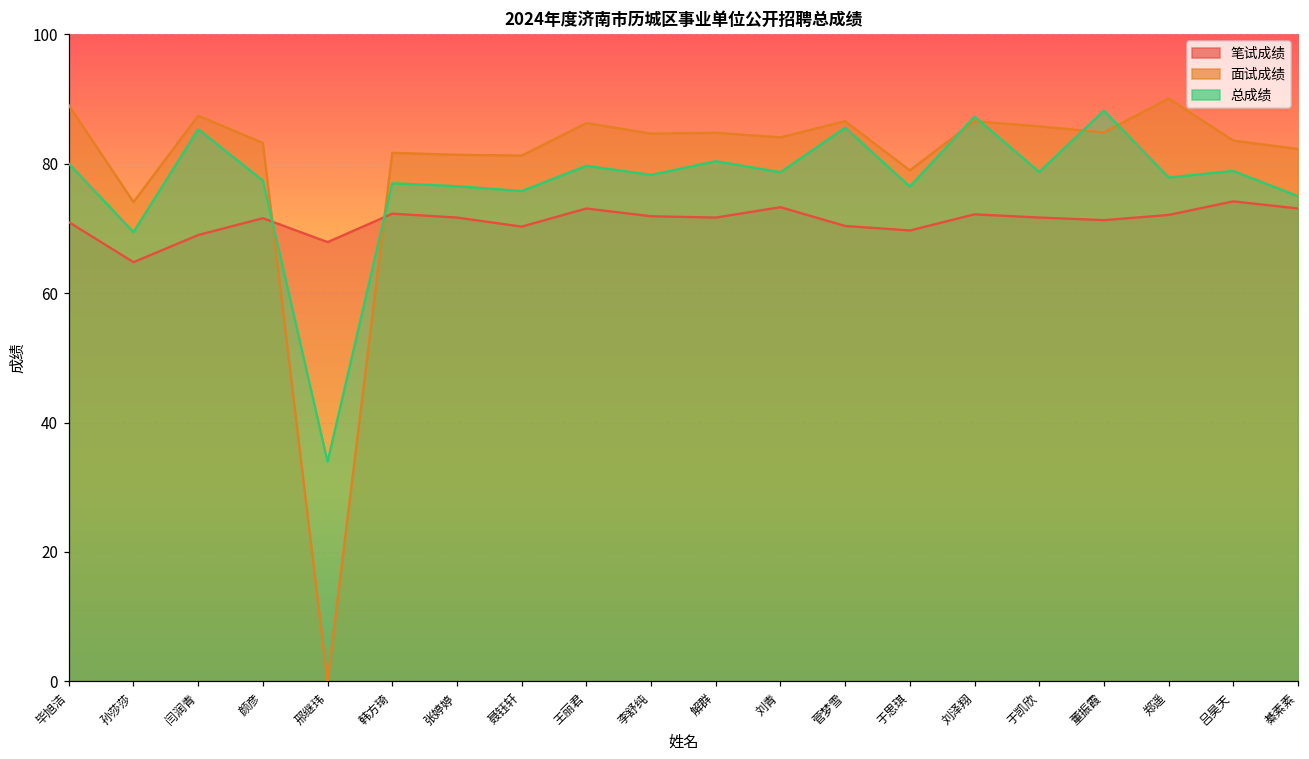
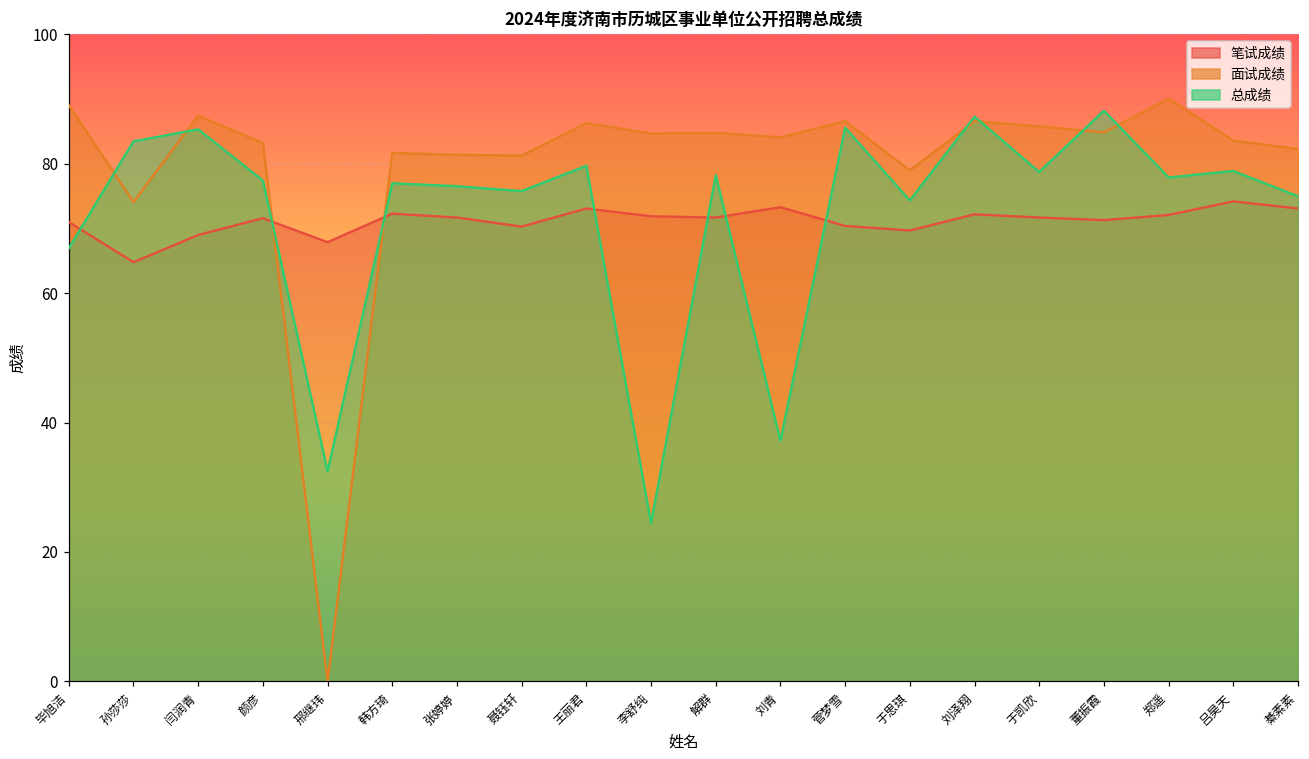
总成绩, 毕旭洁: 80 -> 67
总成绩, 孙莎莎: 69 -> 83
总成绩, 邢继玮: 34 -> 32
总成绩, 李舒纯: 78 -> 24
总成绩, 解群: 80 -> 78
总成绩, 刘青: 79 -> 37
总成绩, 于思琪: 76 -> 74
